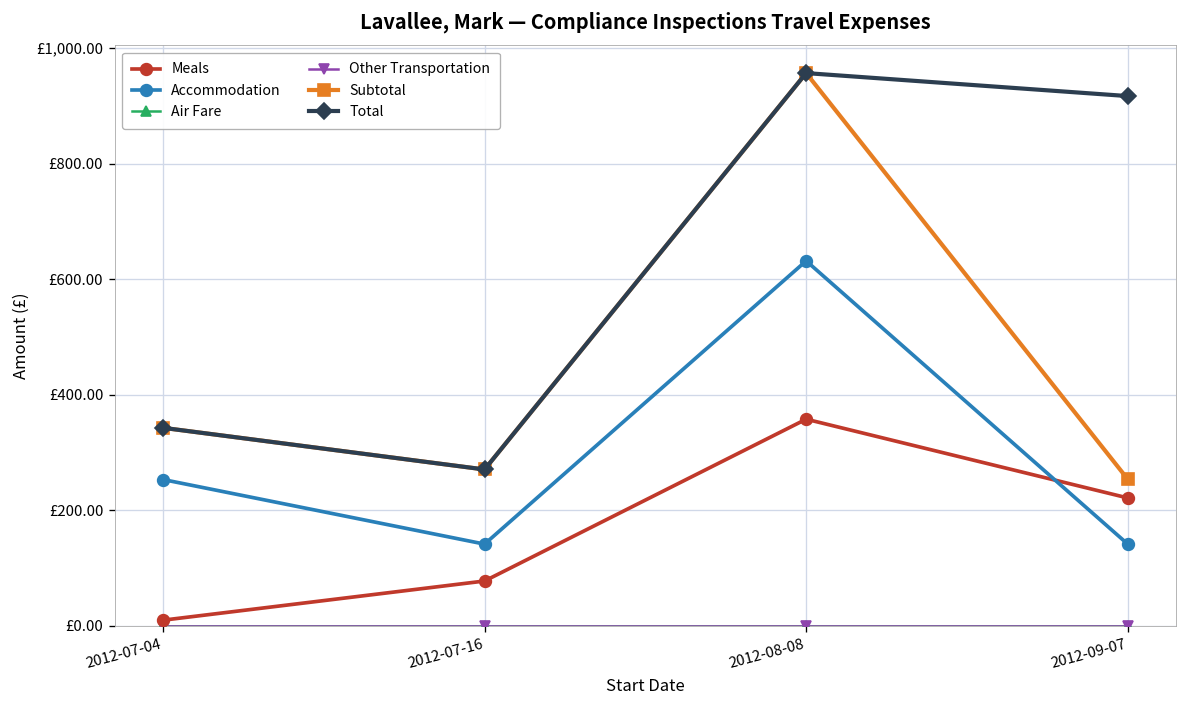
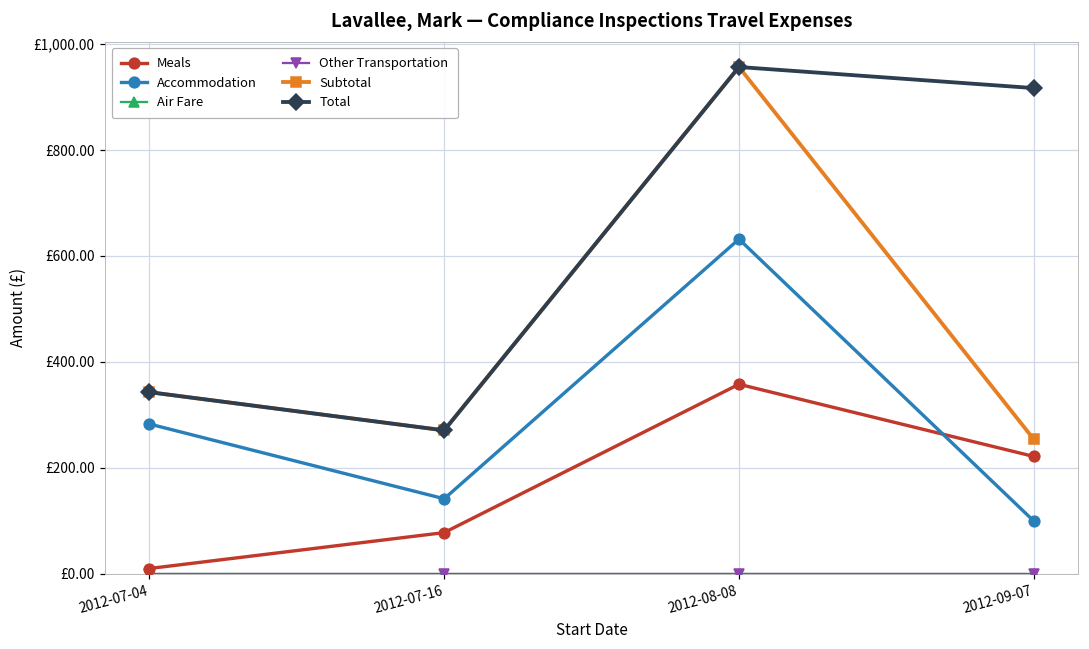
Accommodation, 2012-07-04: £250 -> £280
Accommodation, 2012-09-07: £140 -> £100
